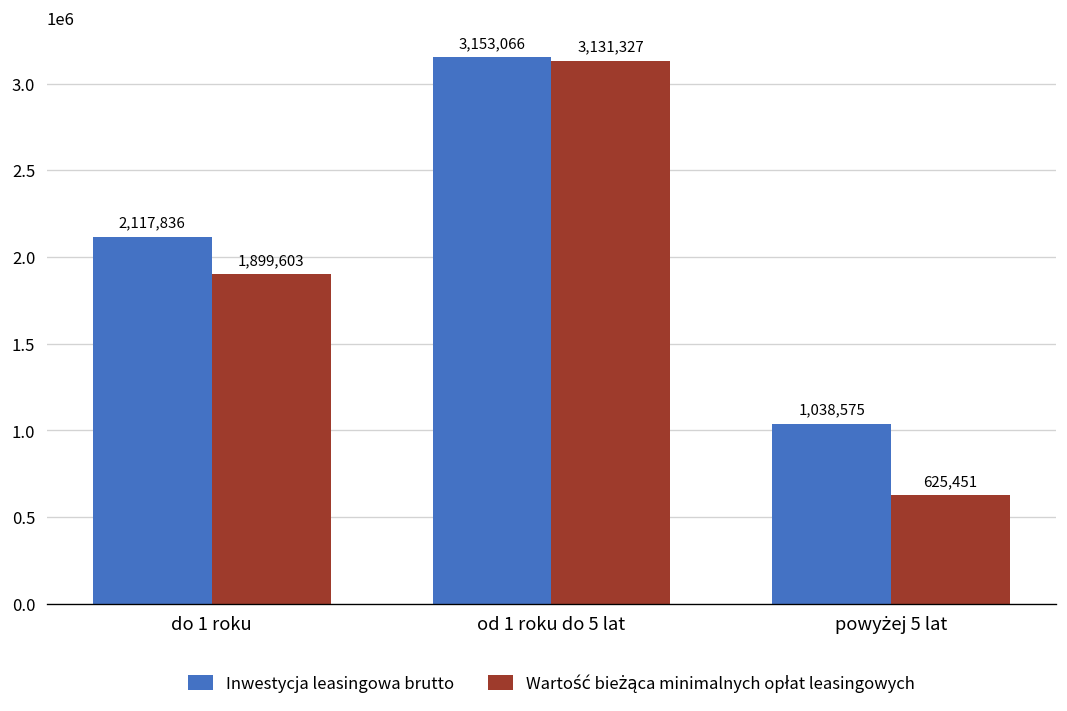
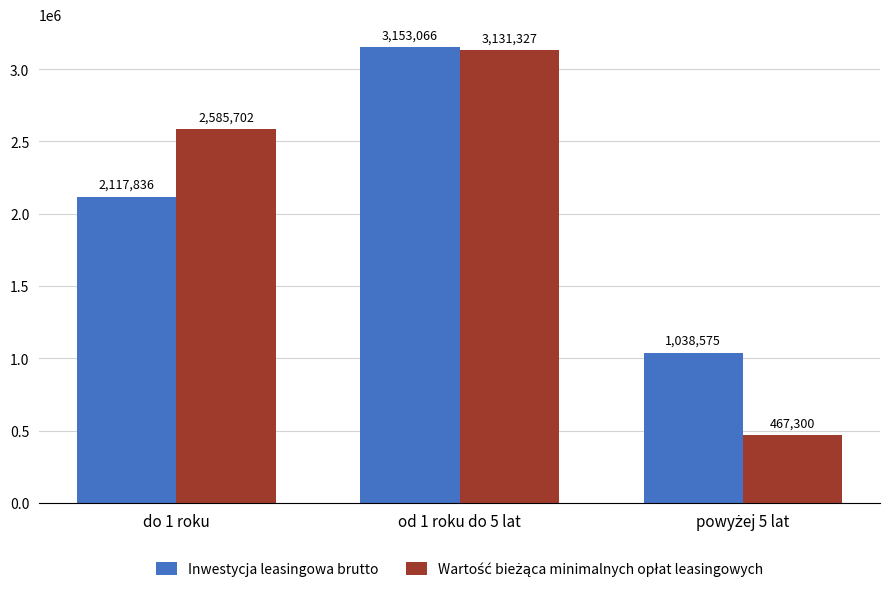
Wartość bieżąca minimalnych opłat leasingowych, do 1 roku: 1,899,603 -> 2,585,702
Wartość bieżąca minimalnych opłat leasingowych, powyżej 5 lat: 625,451 -> 467,300
